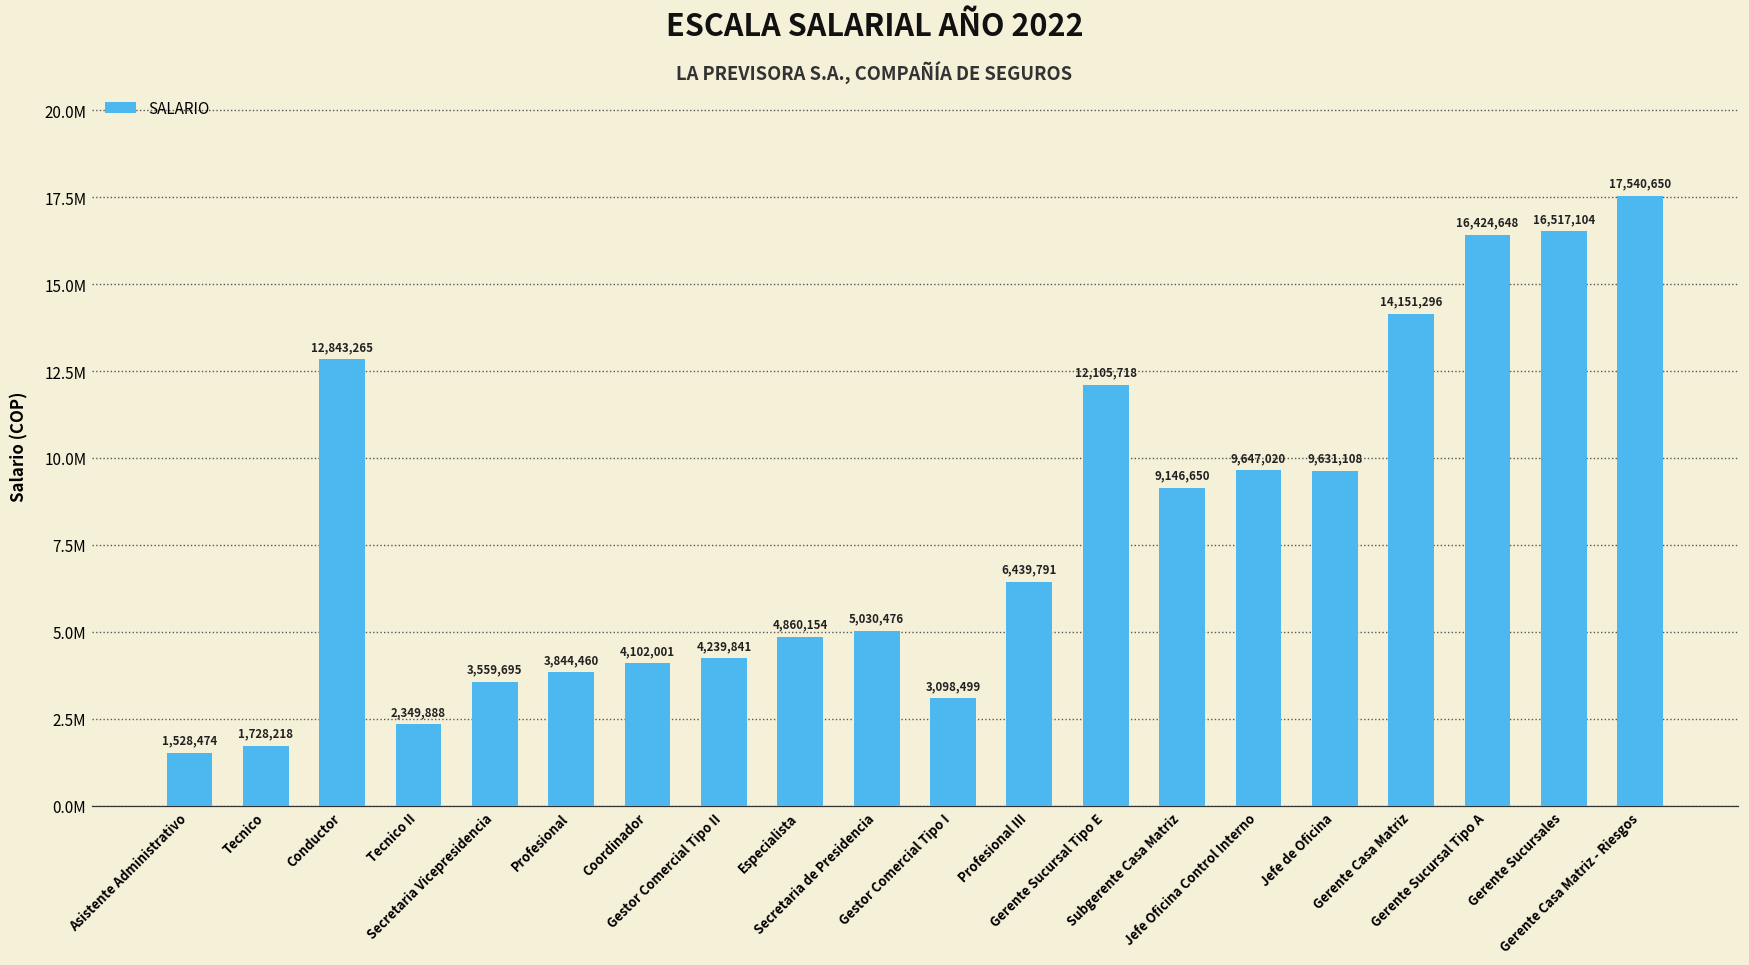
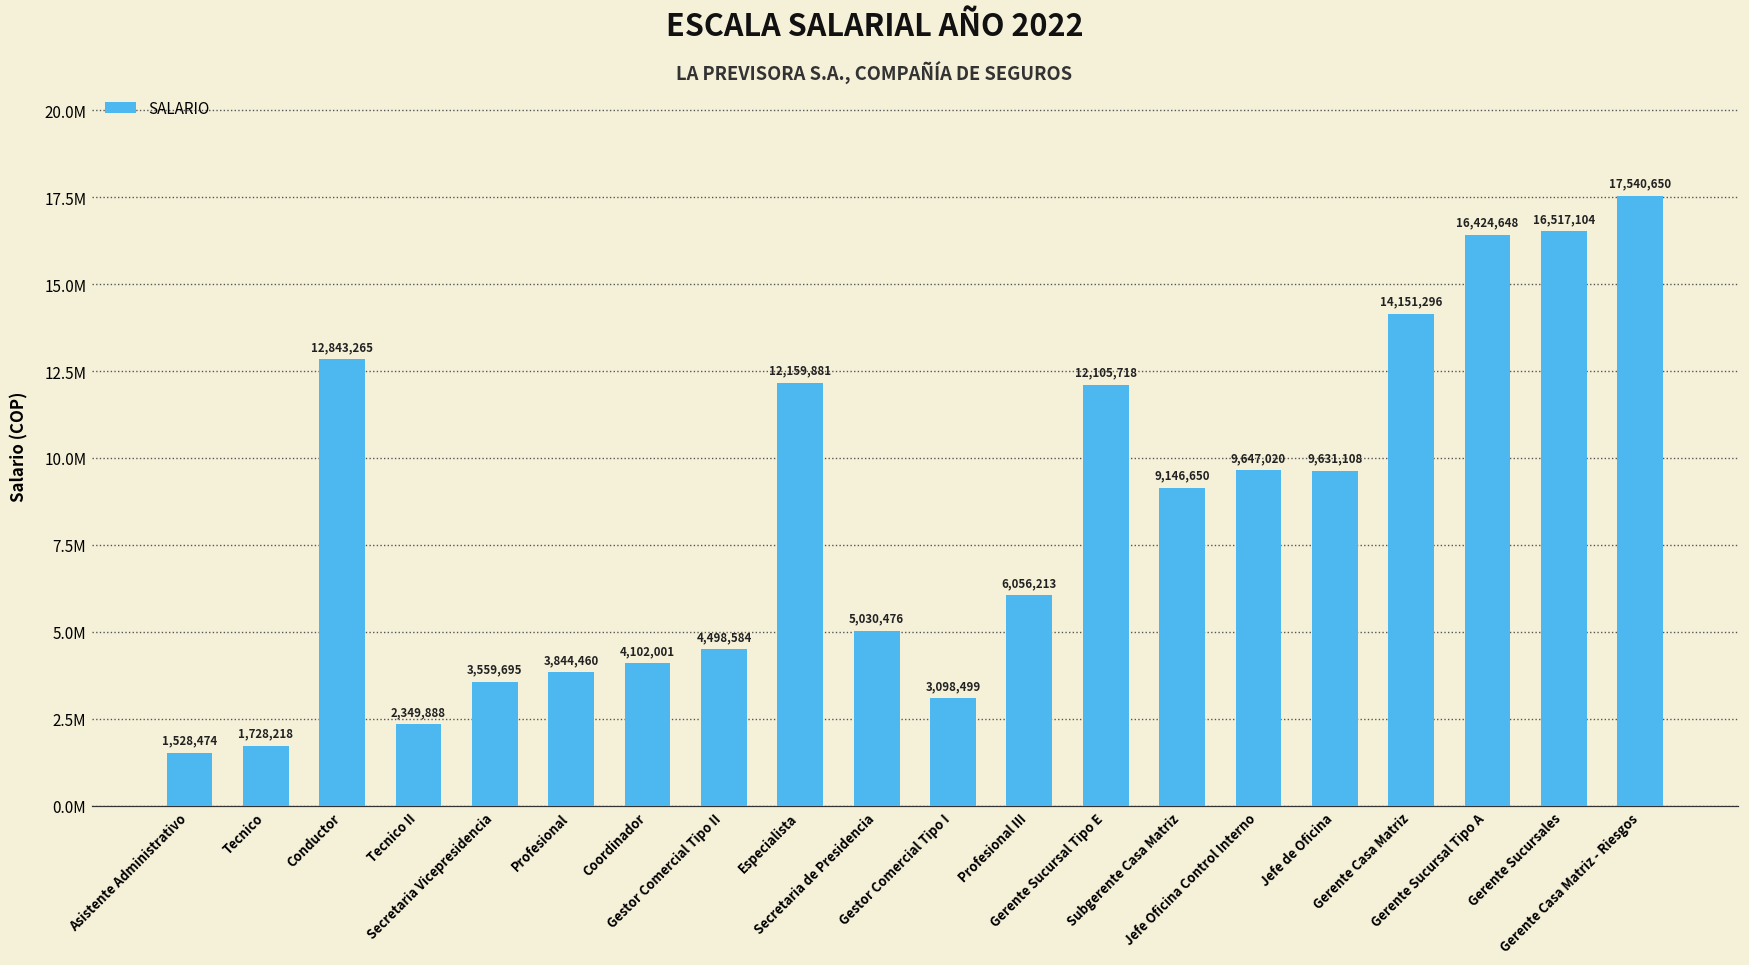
Gestor Comercial Tipo II: 4,239,841 -> 4,498,584
Especialista: 4,860,154 -> 12,159,881
Profesional III: 6,439,791 -> 6,056,213
